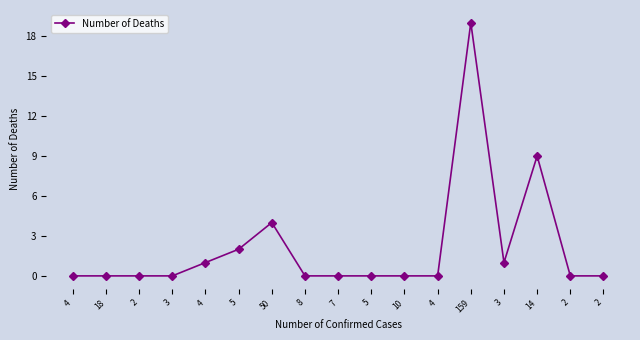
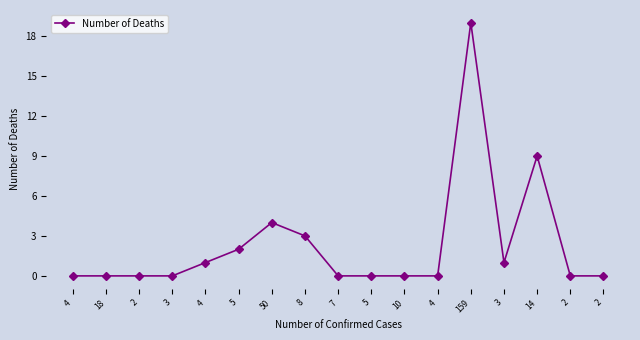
8: 0 -> 3
